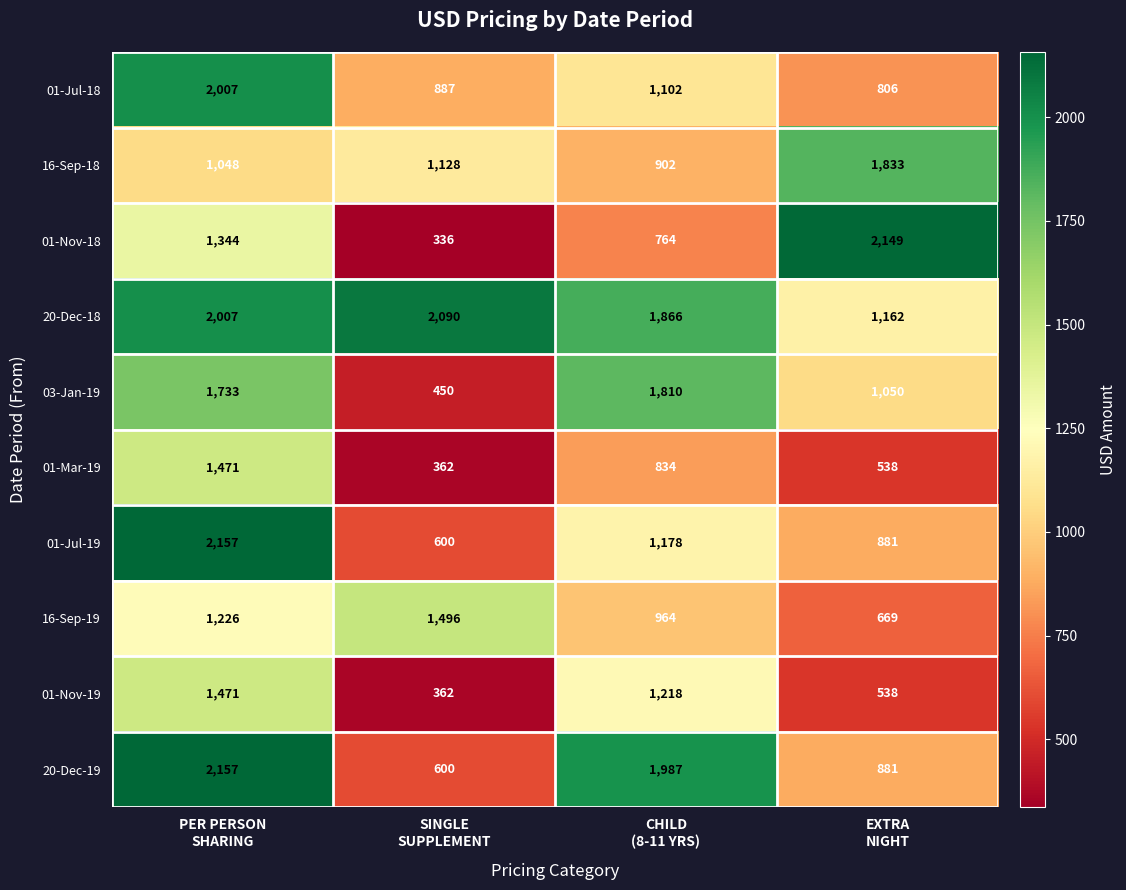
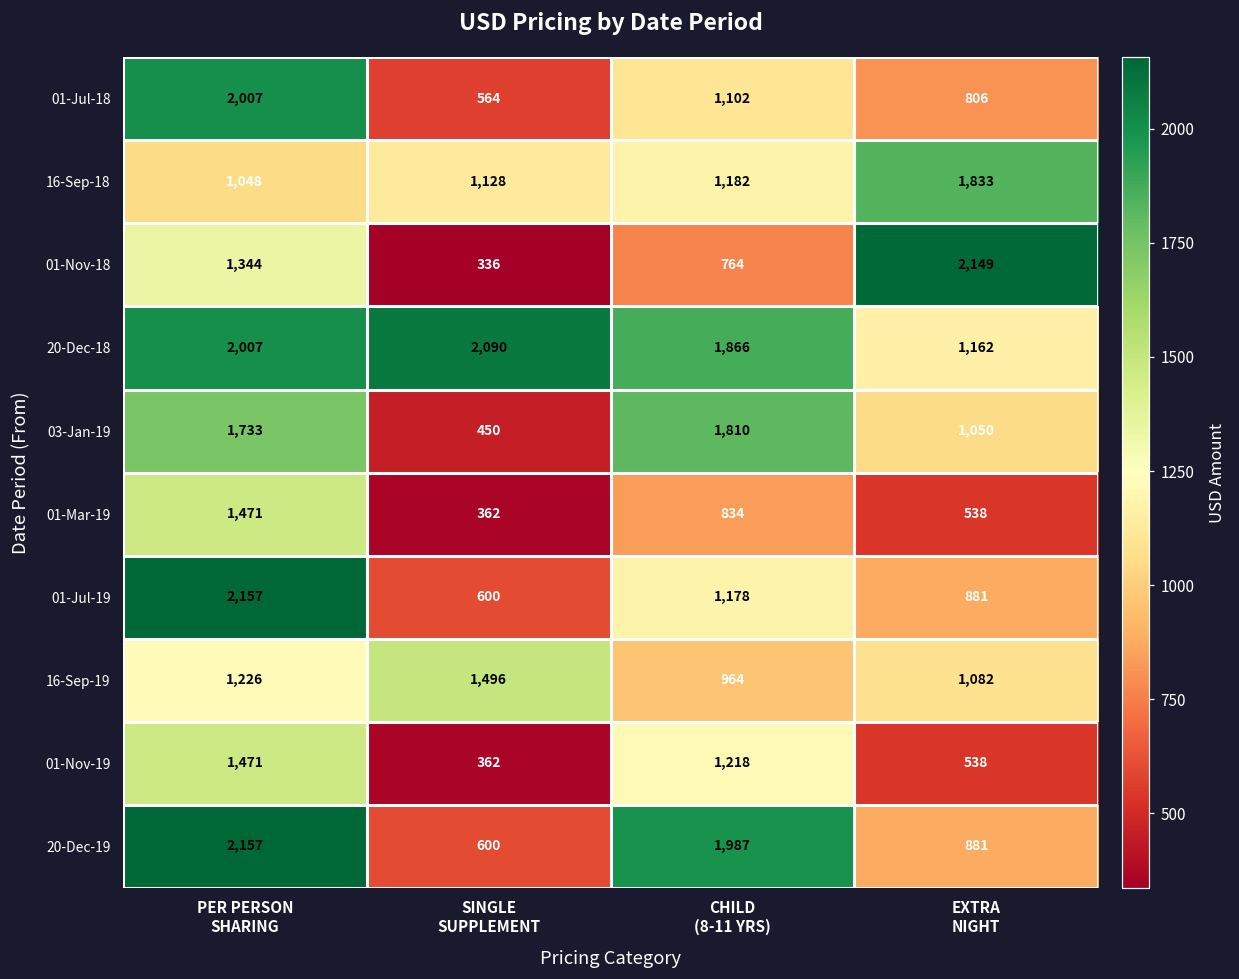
01-Jul-18, SINGLE SUPPLEMENT: 887 -> 564
16-Sep-18, CHILD (8-11 YRS): 902 -> 1,182
16-Sep-19, EXTRA NIGHT: 669 -> 1,082
